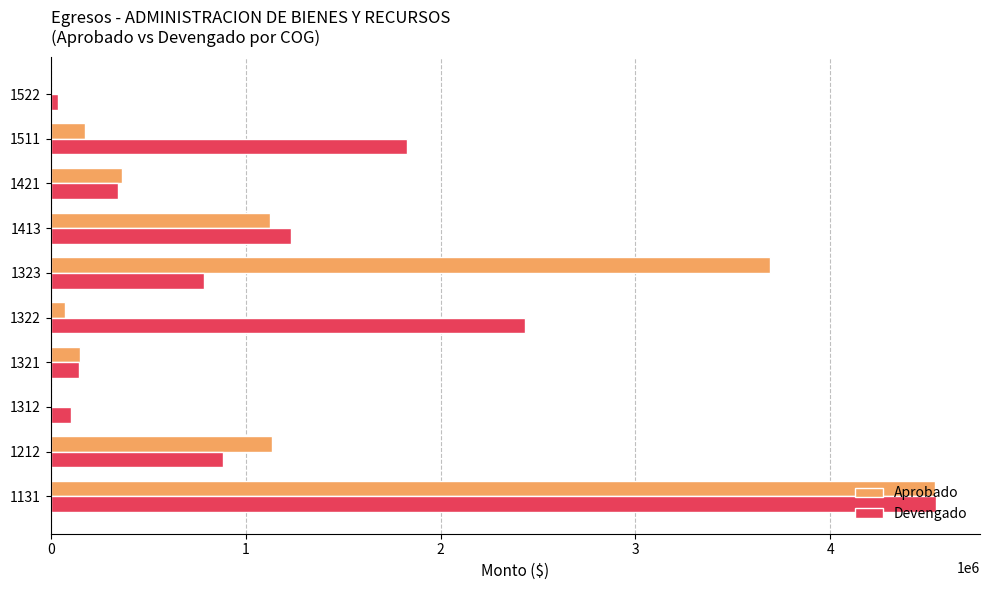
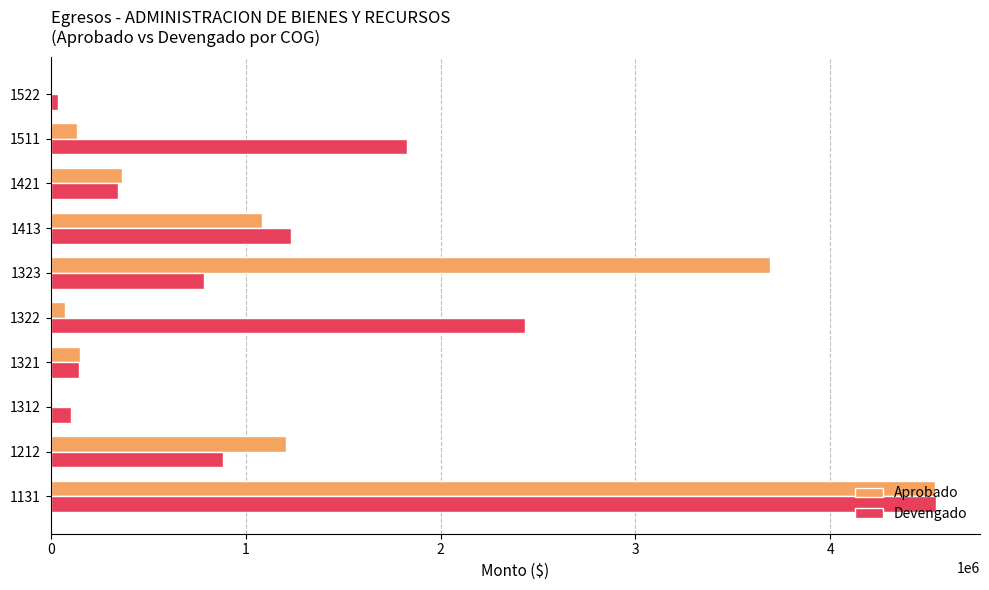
Aprobado, 1511: 180000 -> 130000
Aprobado, 1413: 1130000 -> 1080000
Aprobado, 1212: 1140000 -> 1210000
